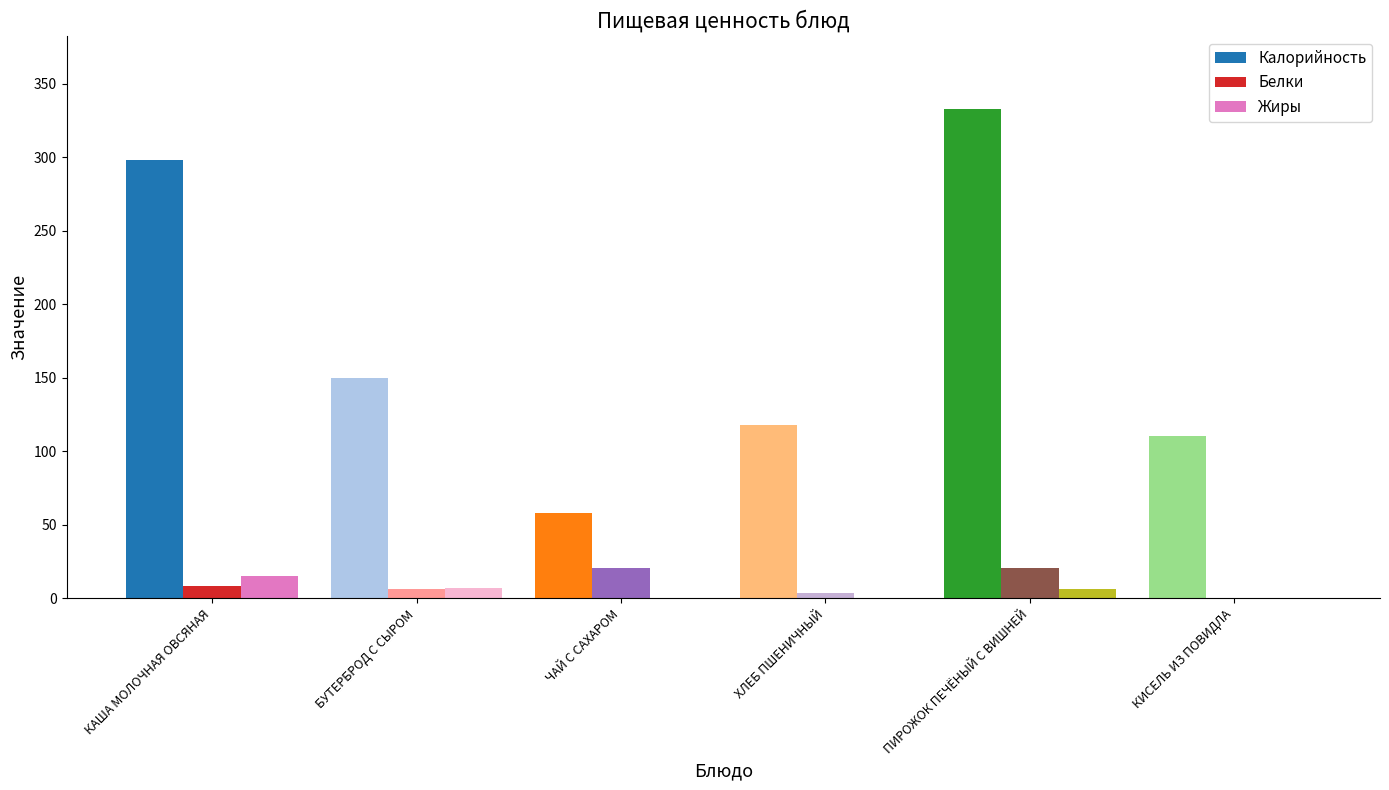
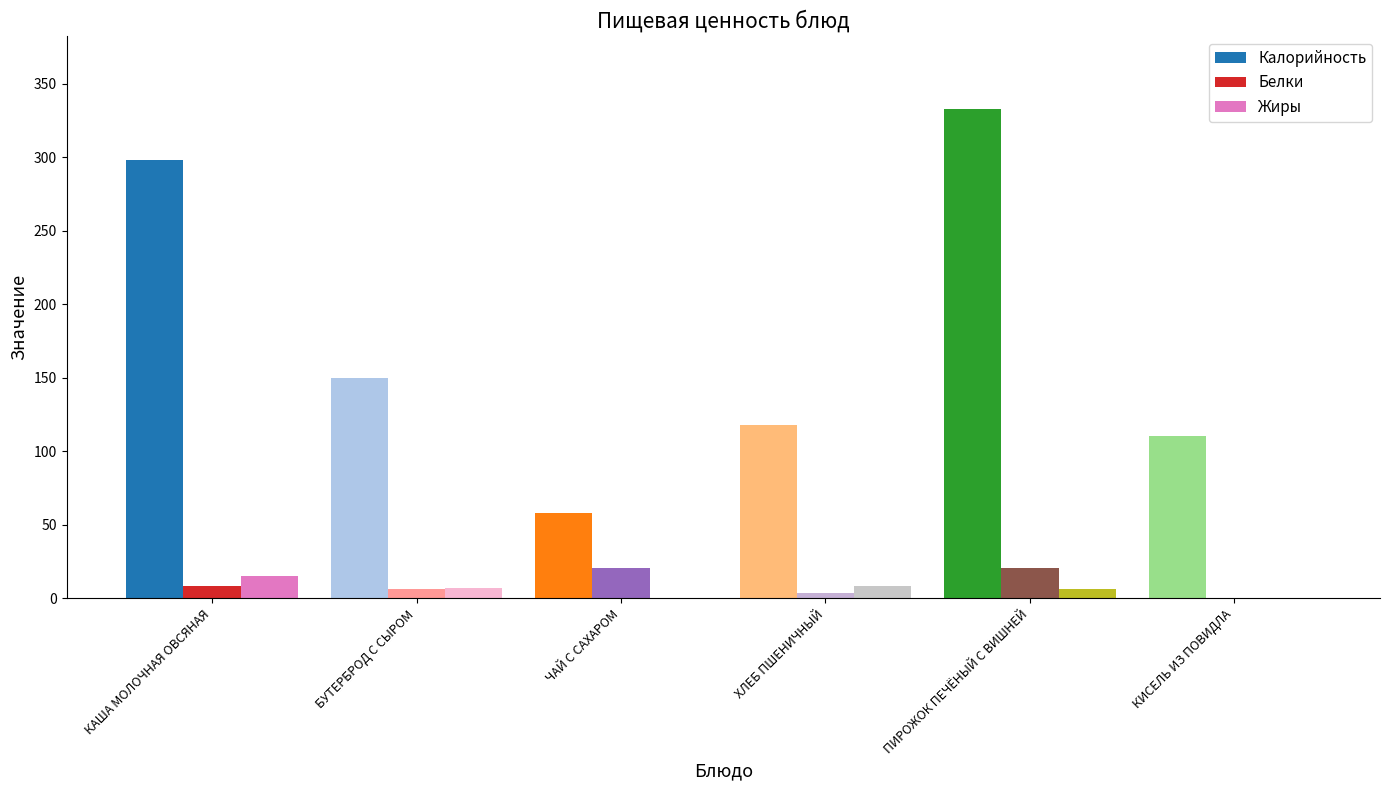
Жиры, ХЛЕБ ПШЕНИЧНЫЙ: 1 -> 9
